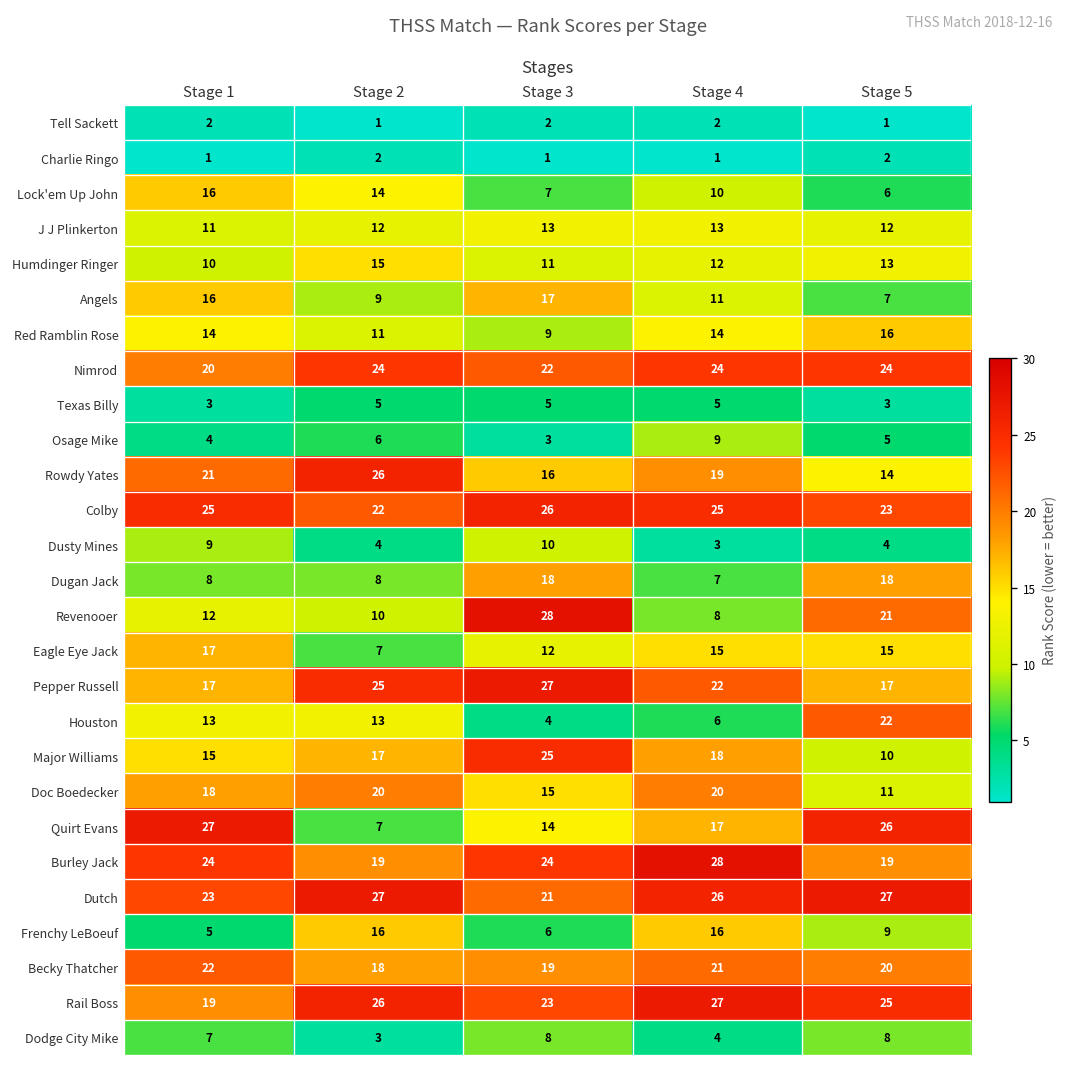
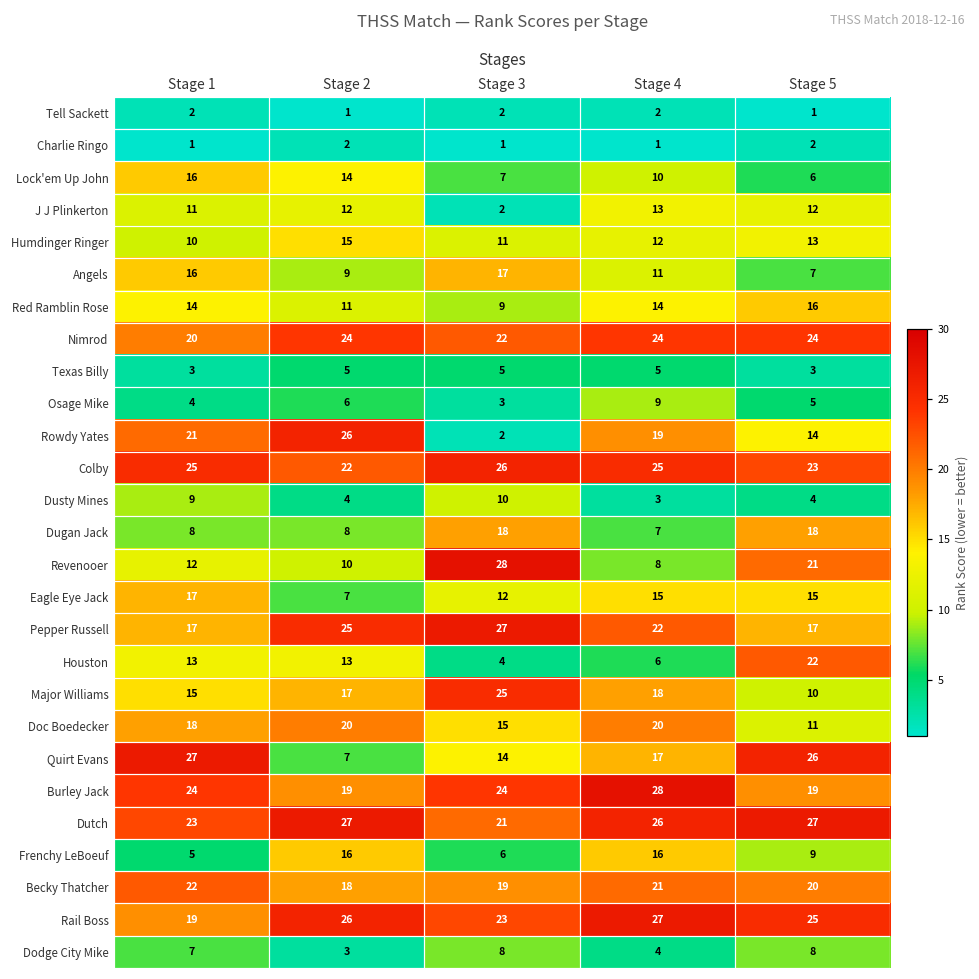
J J Plinkerton, Stage 3: 13 -> 2
Rowdy Yates, Stage 3: 16 -> 2
